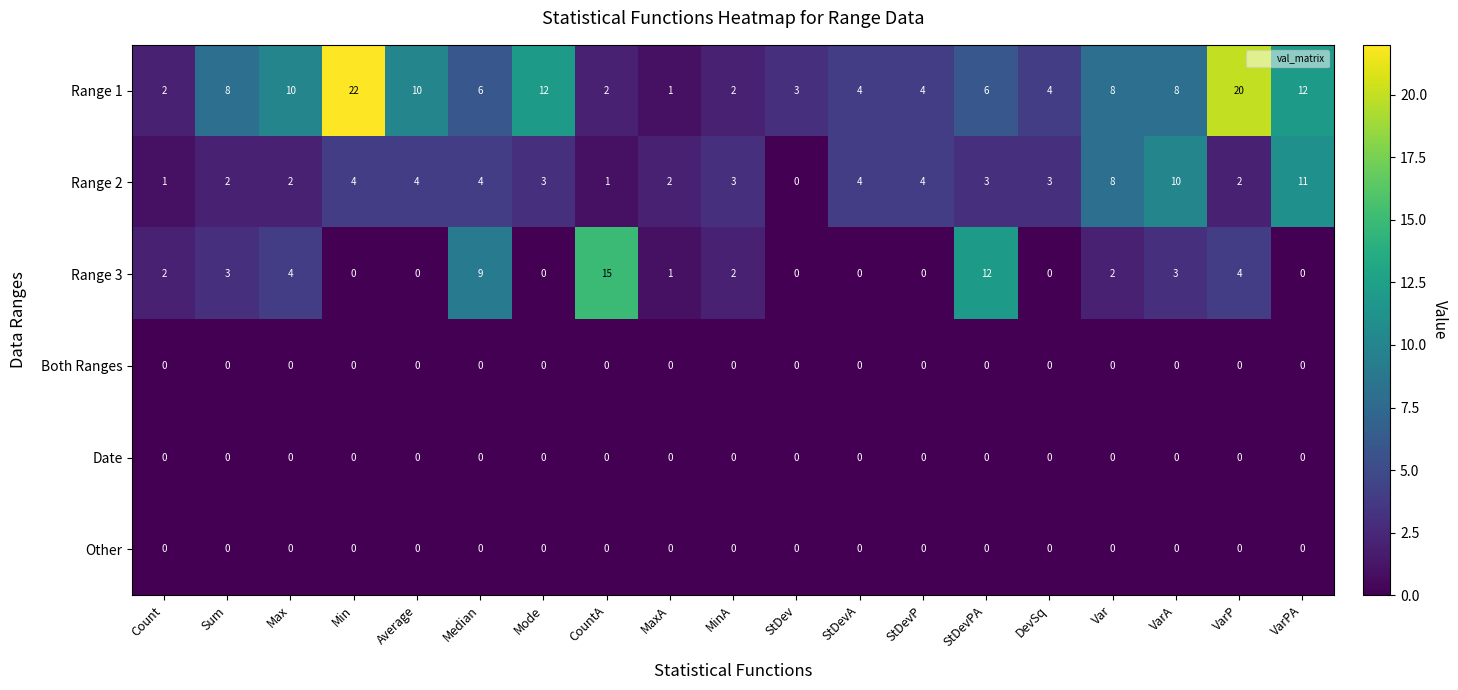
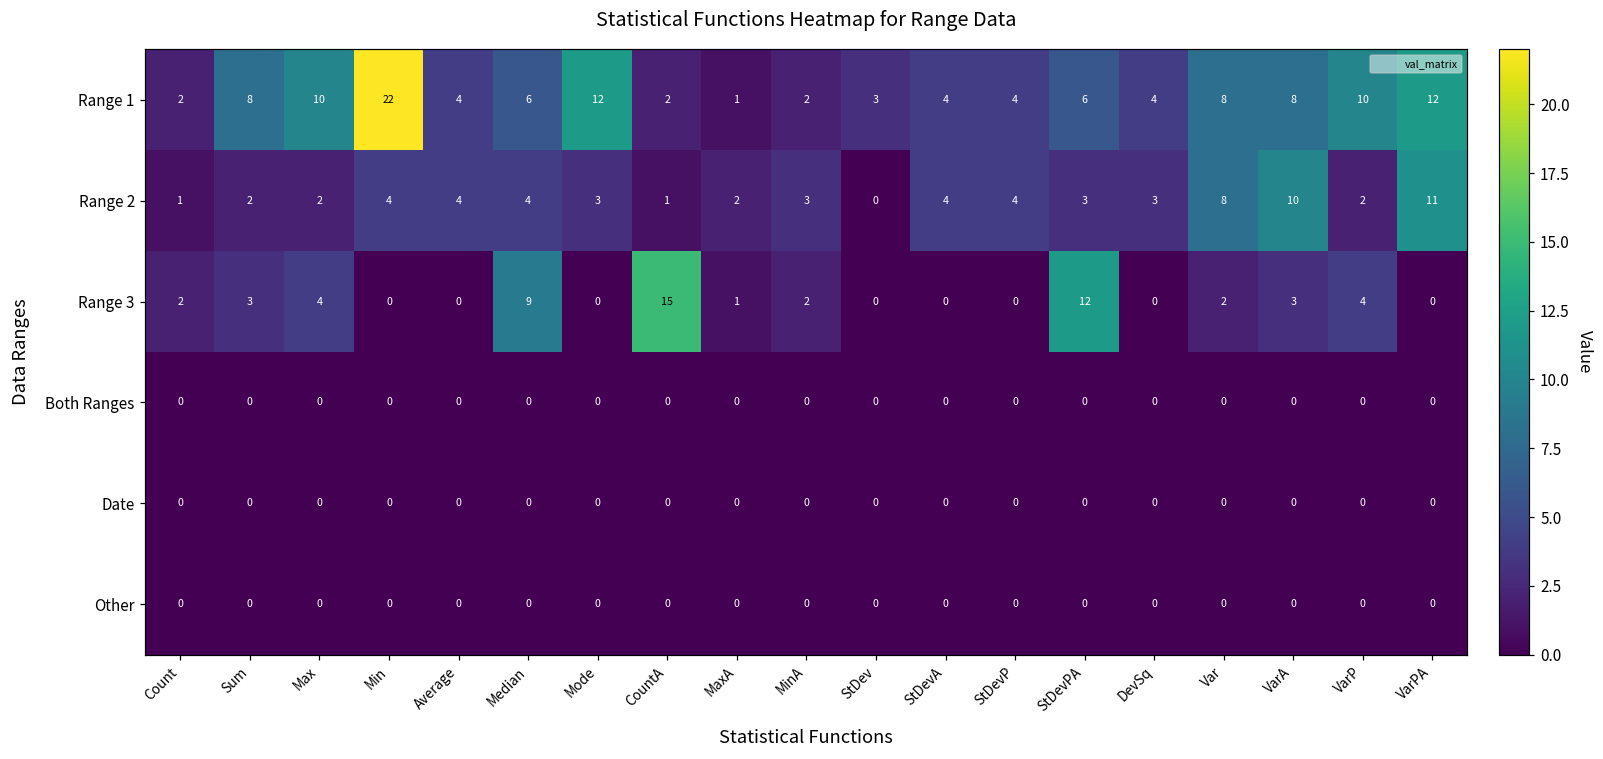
Range 1, Average: 10 -> 4
Range 1, VarP: 20 -> 10
